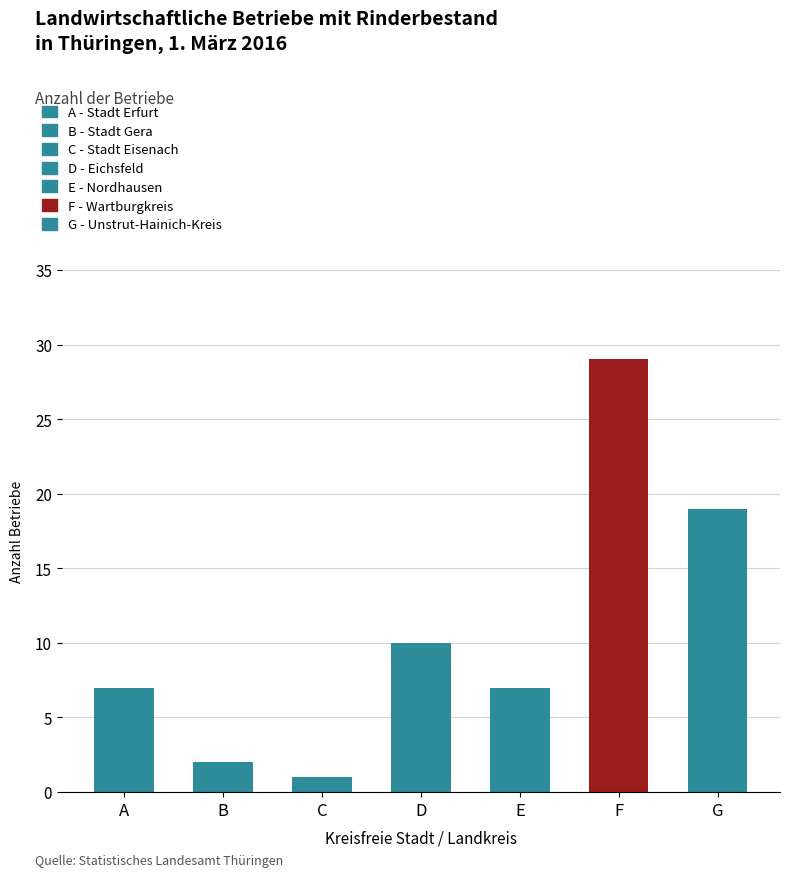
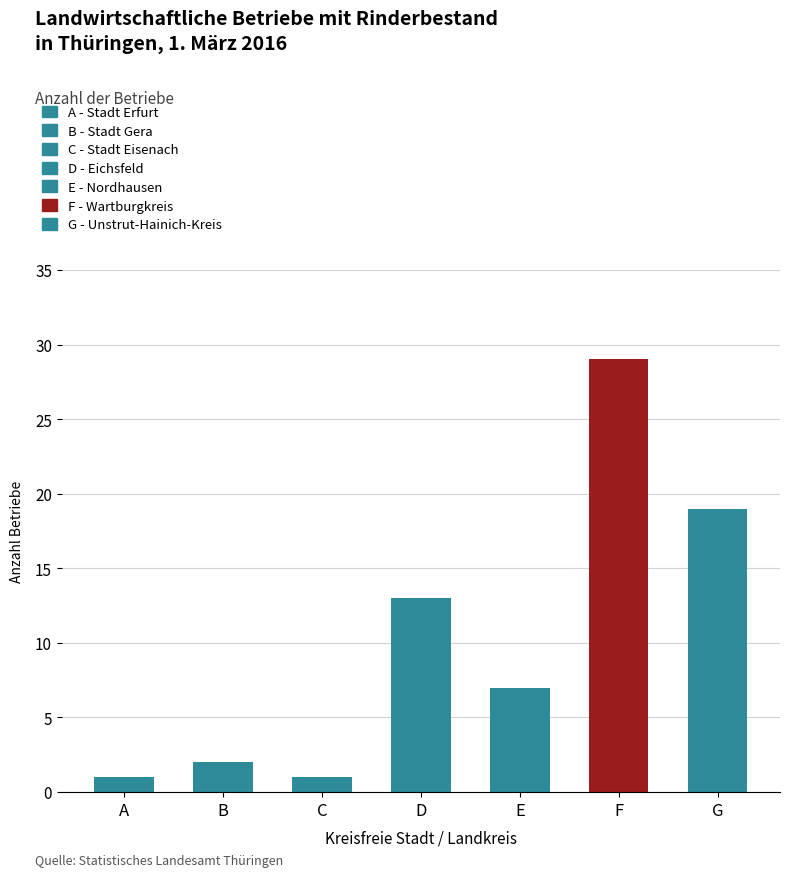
A: 7 -> 1
D: 10 -> 13
